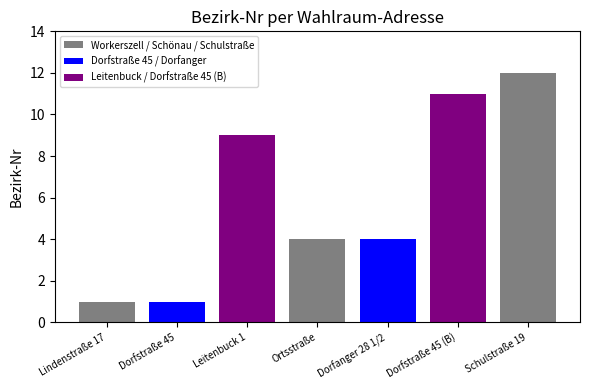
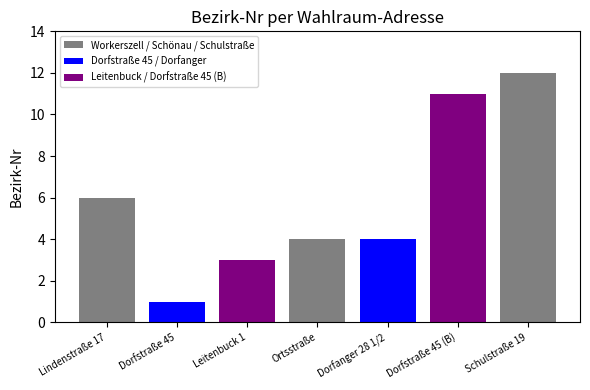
Lindenstraße 17: 1 -> 6
Leitenbuck 1: 9 -> 3
